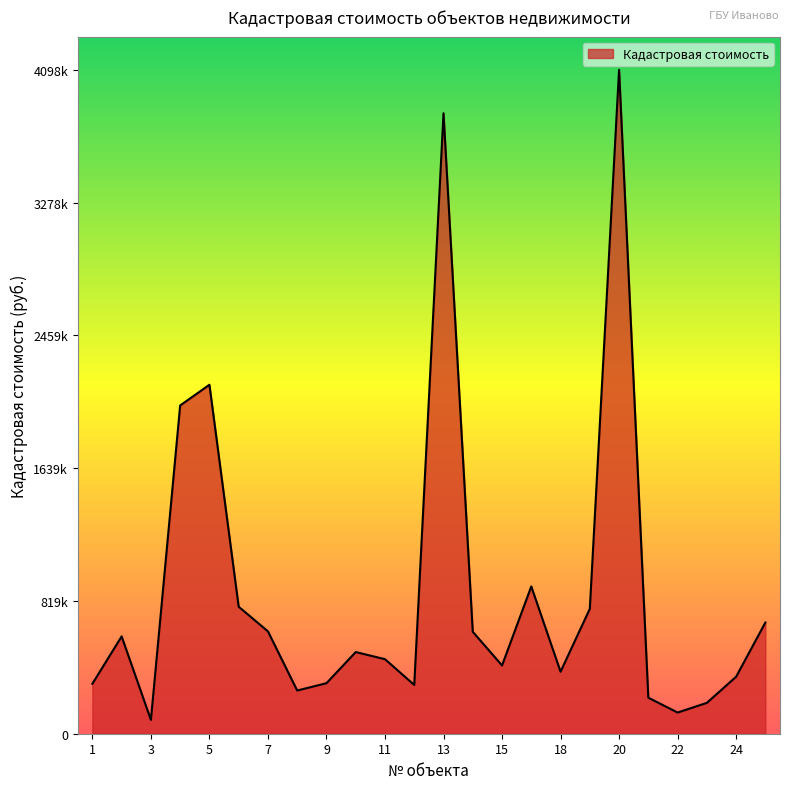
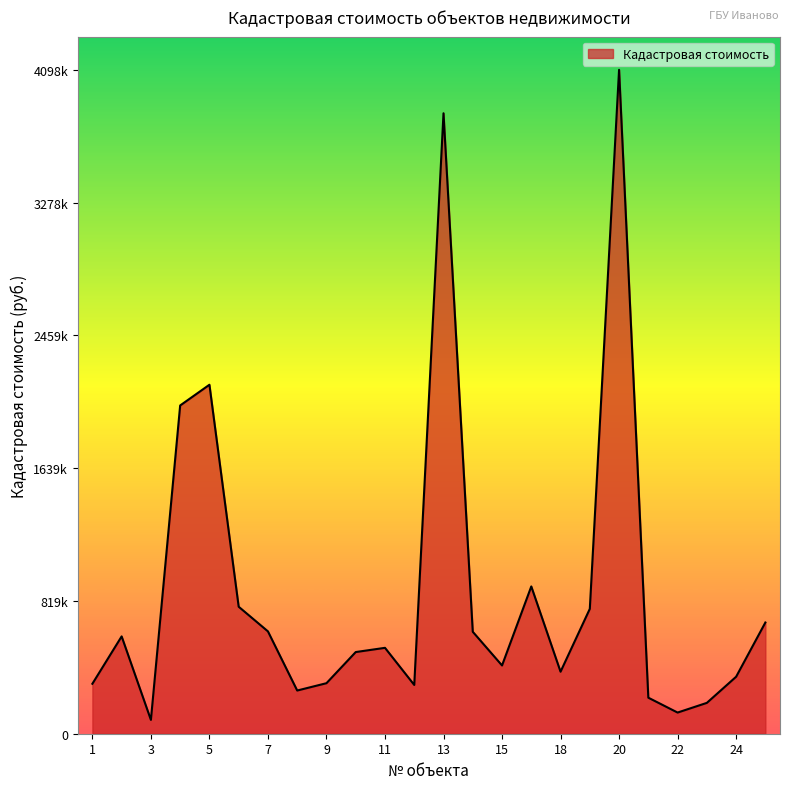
11: 460000 -> 530000
